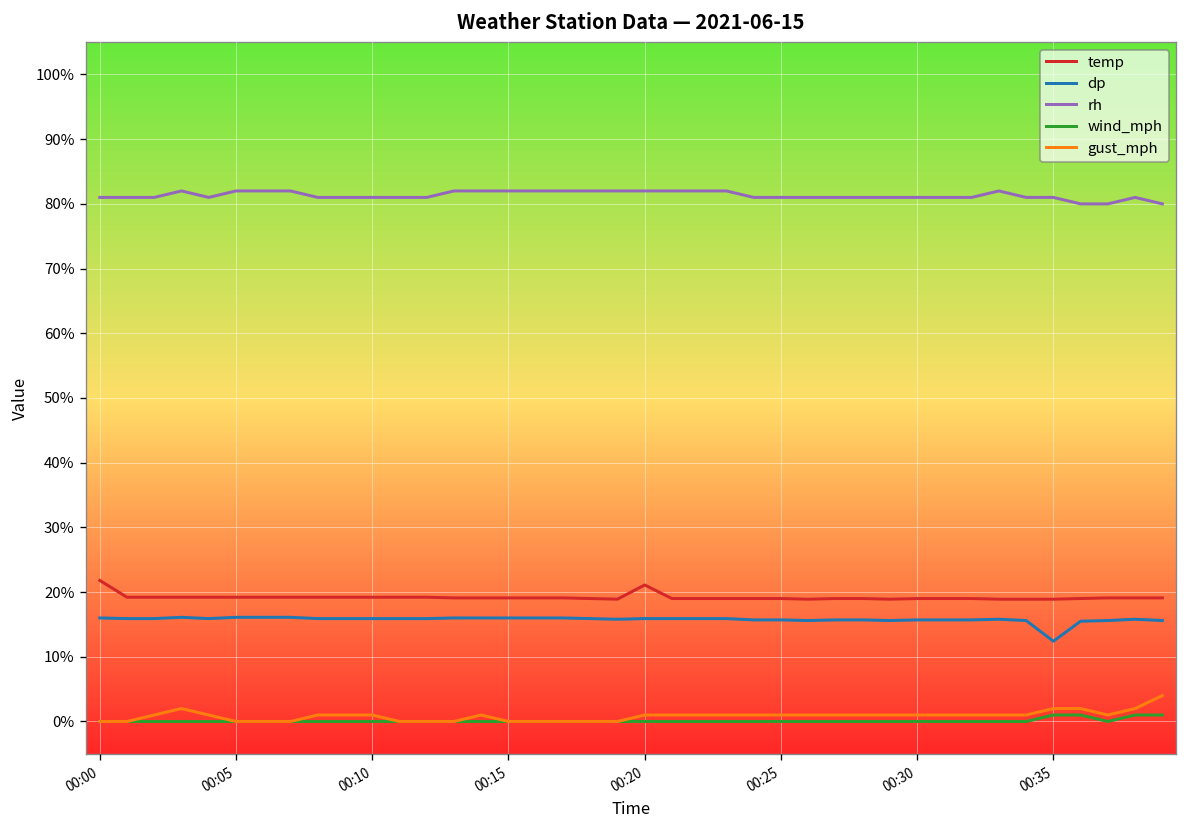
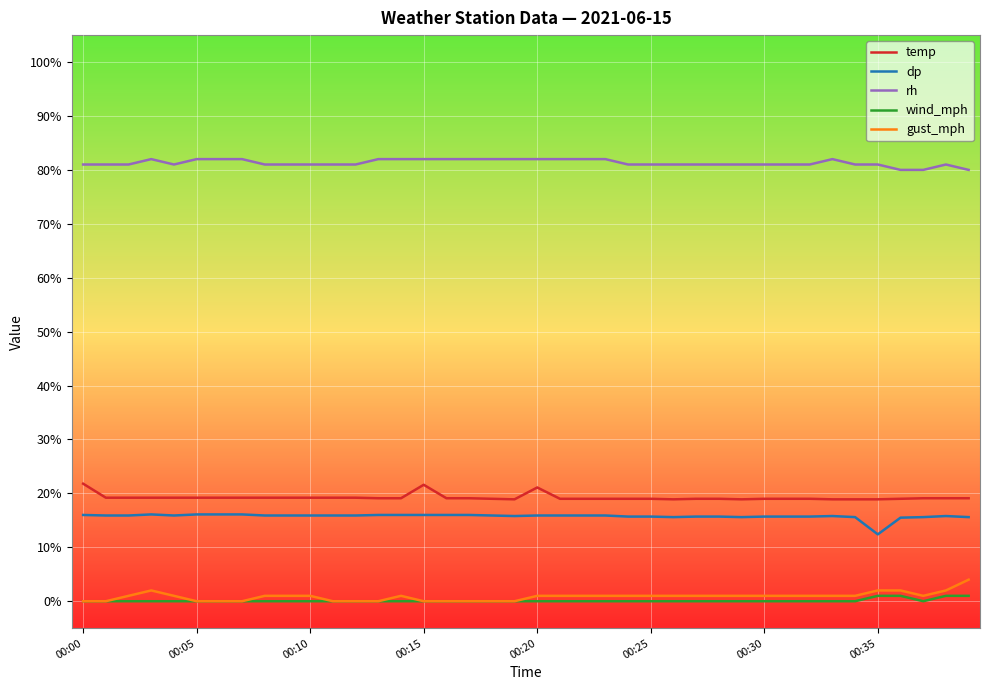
temp, 00:15: 19% -> 22%
